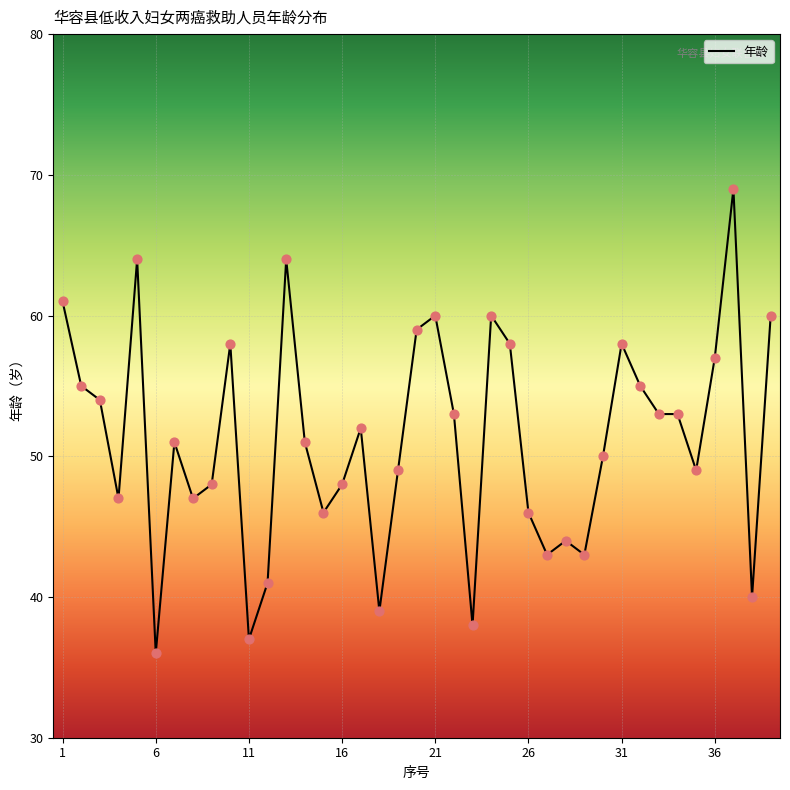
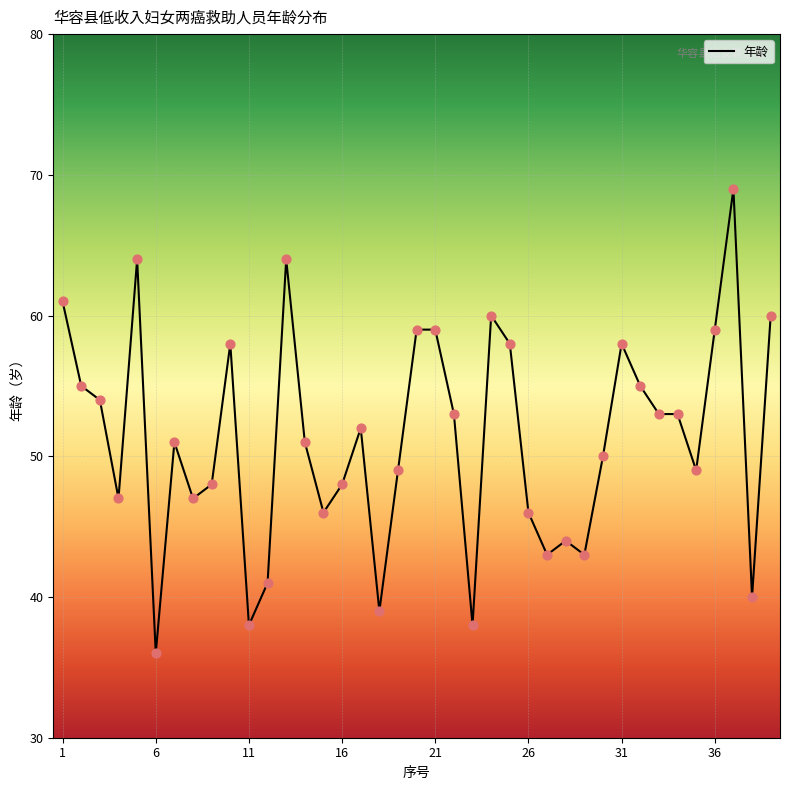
11: 37 -> 38
21: 60 -> 59
36: 57 -> 59
